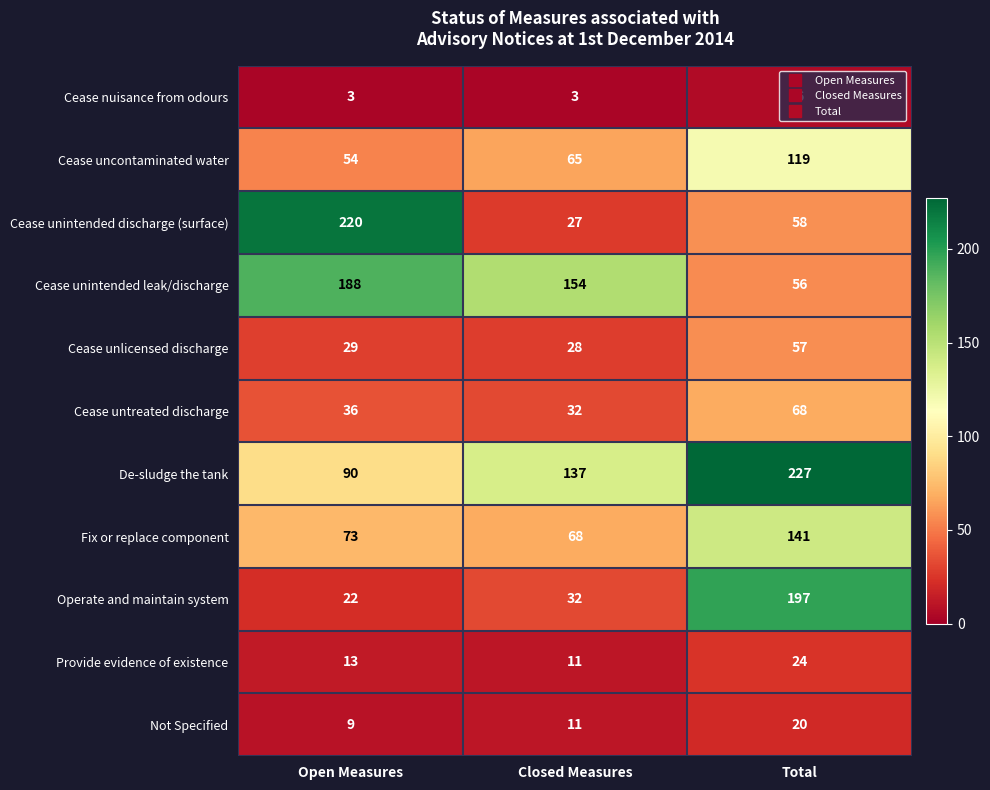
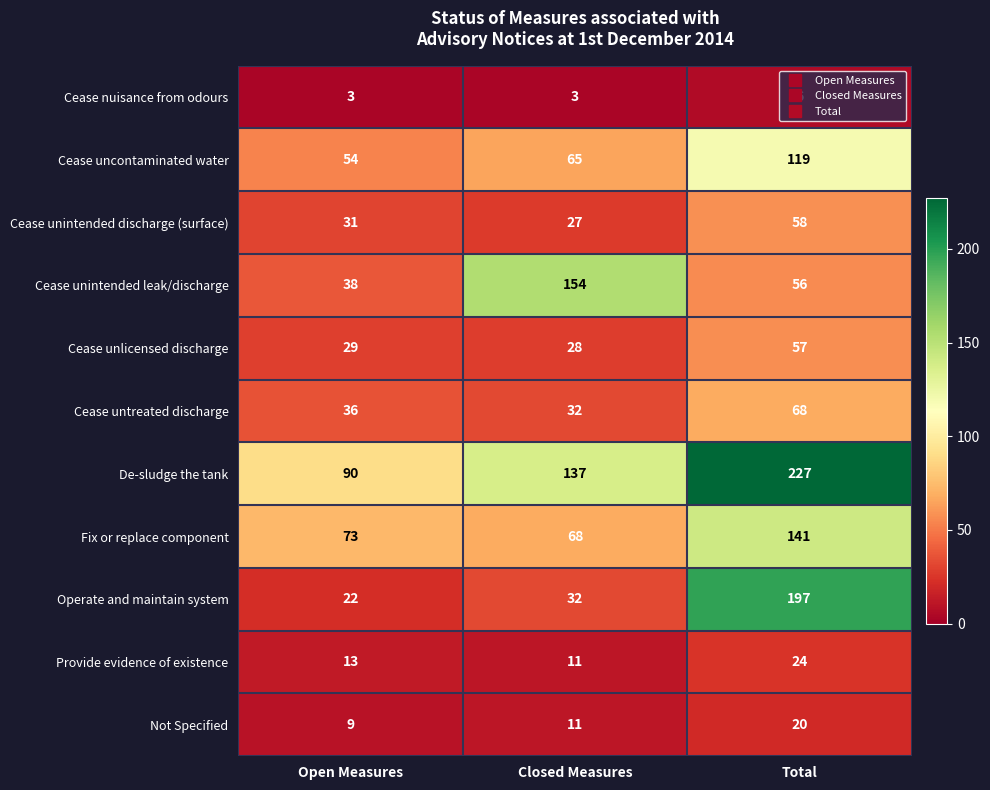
Cease unintended discharge (surface), Open Measures: 220 -> 31
Cease unintended leak/discharge, Open Measures: 188 -> 38
